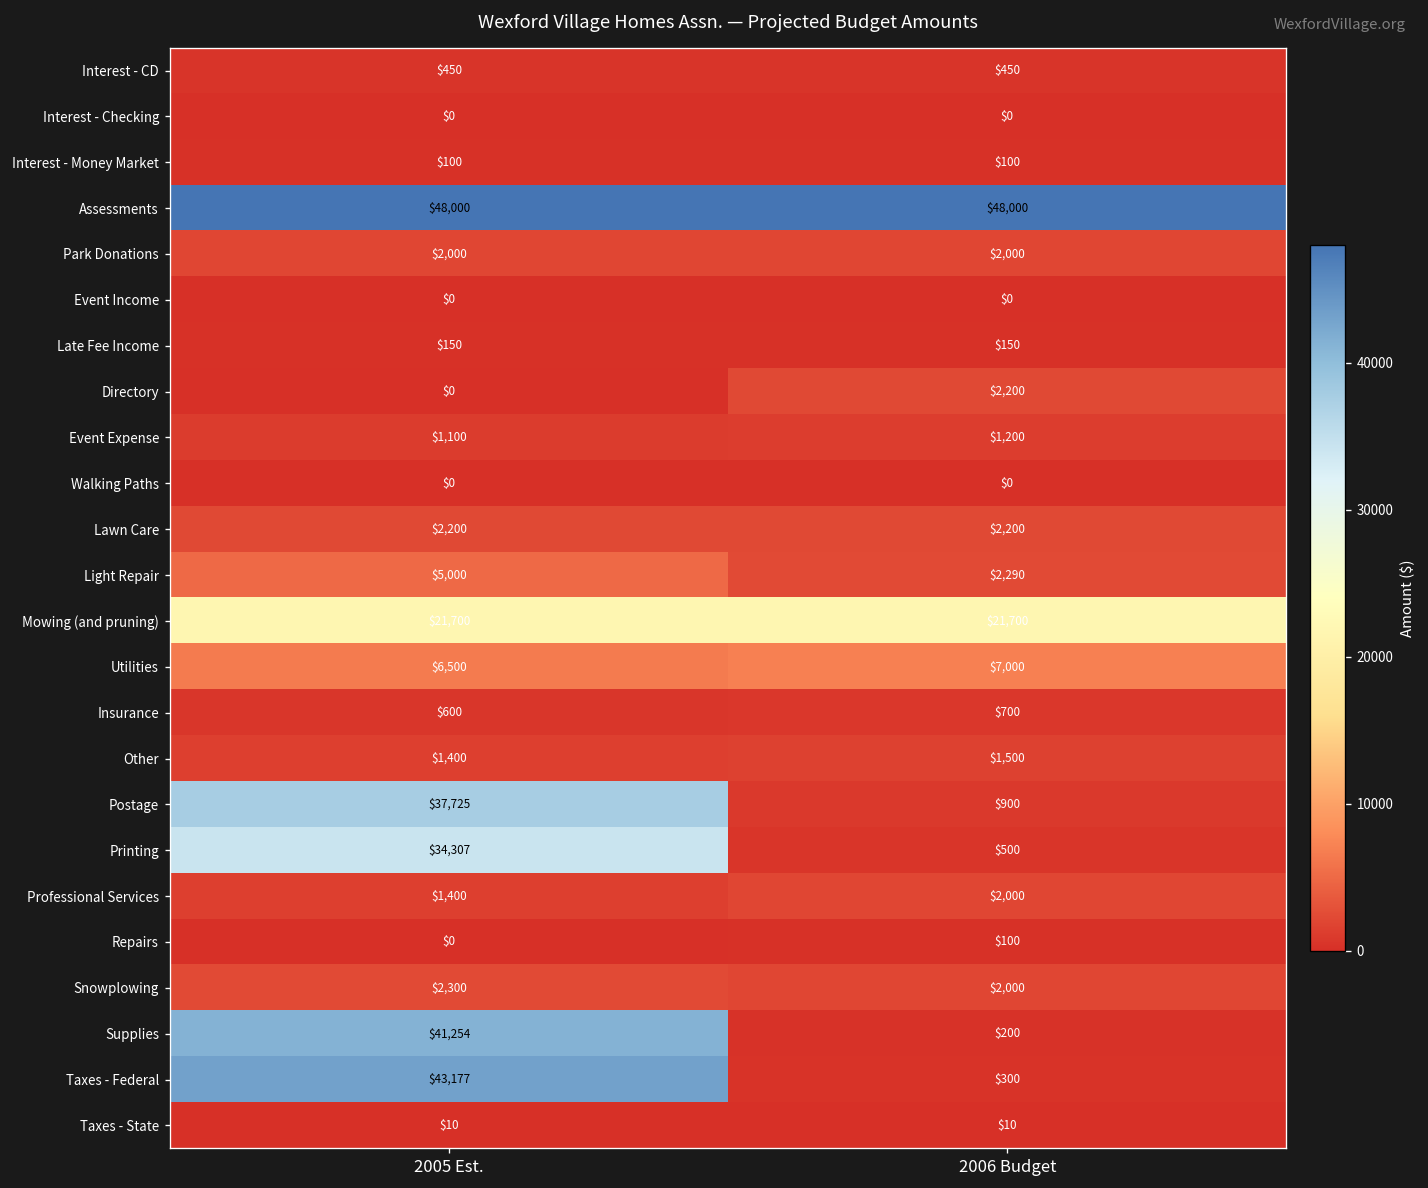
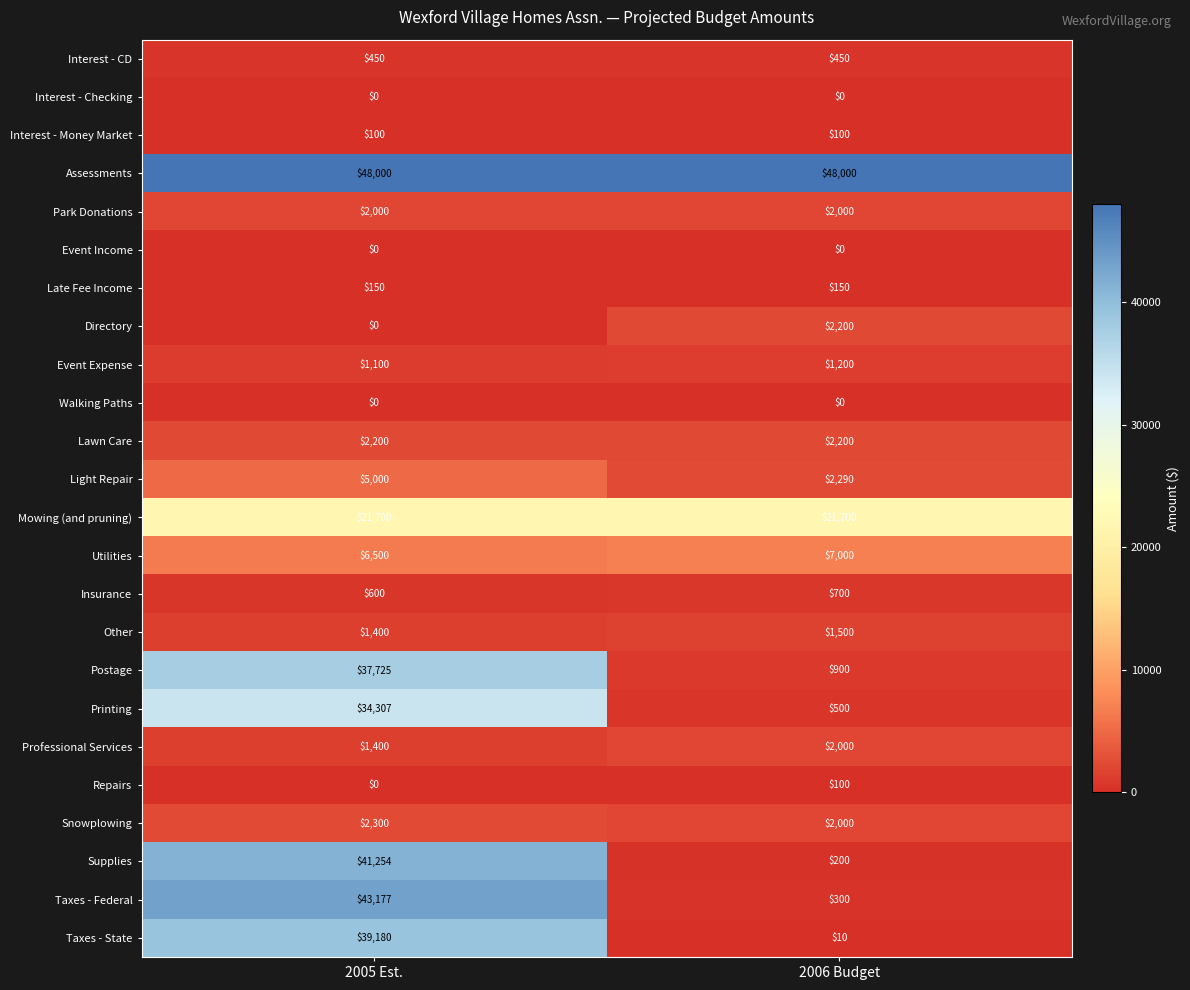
Taxes - State, 2005 Est.: $10 -> $39,180
